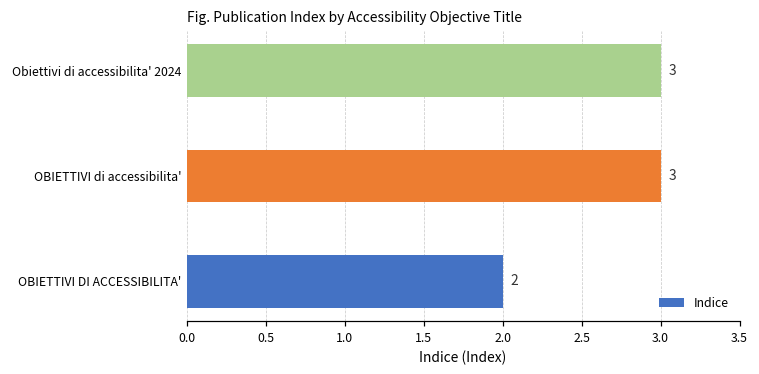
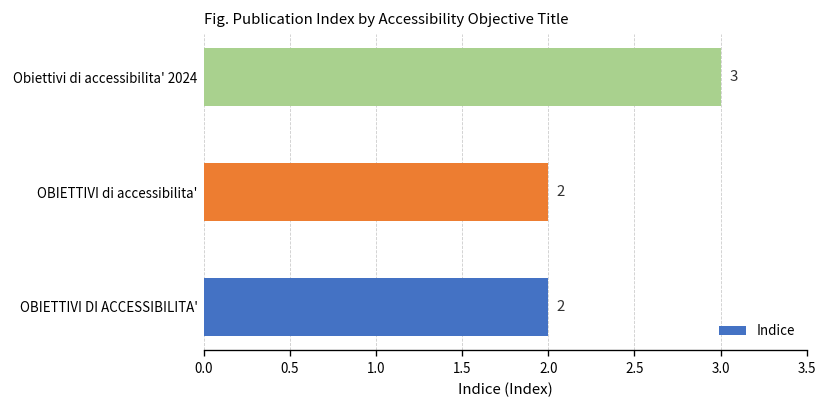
OBIETTIVI di accessibilita': 3 -> 2
